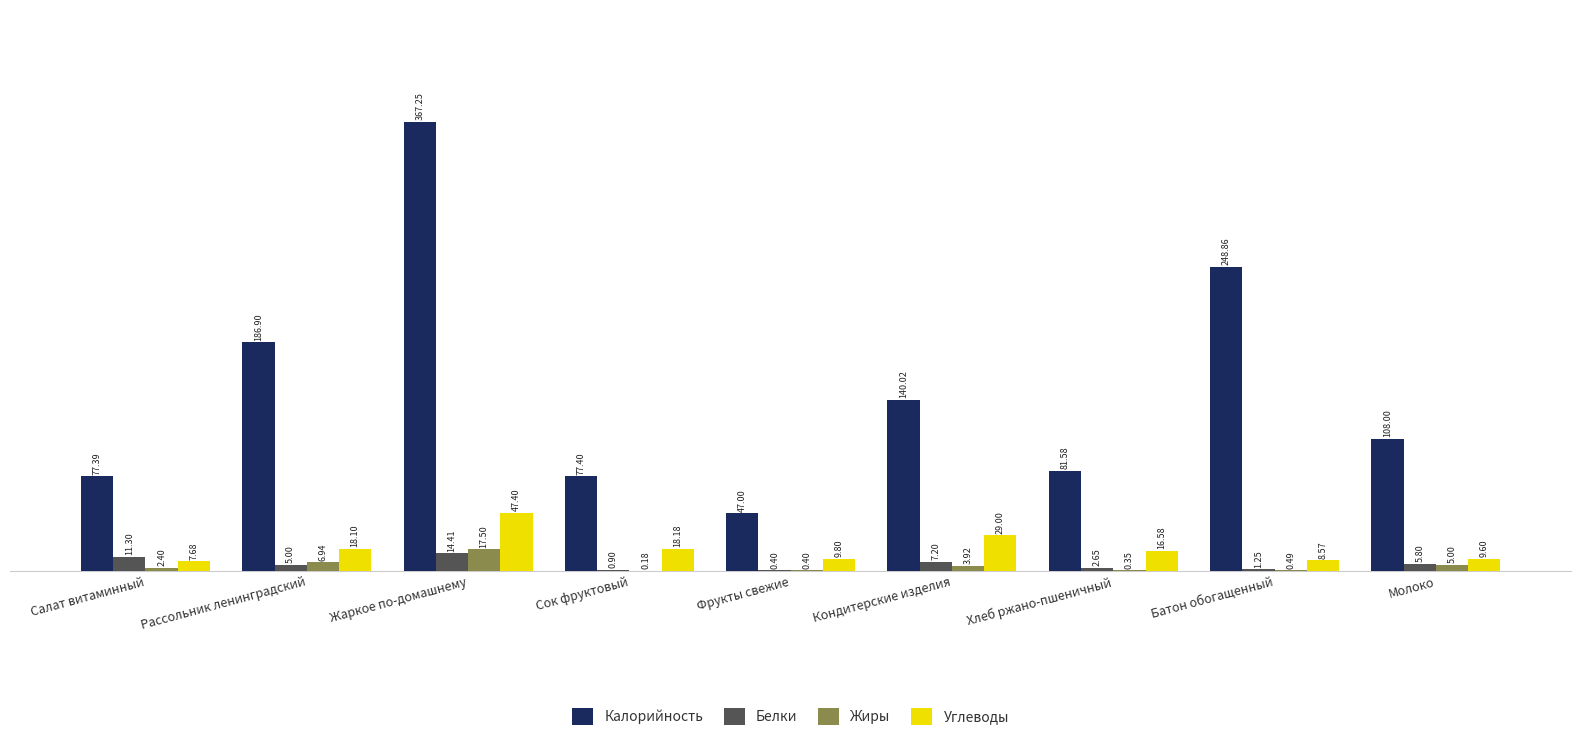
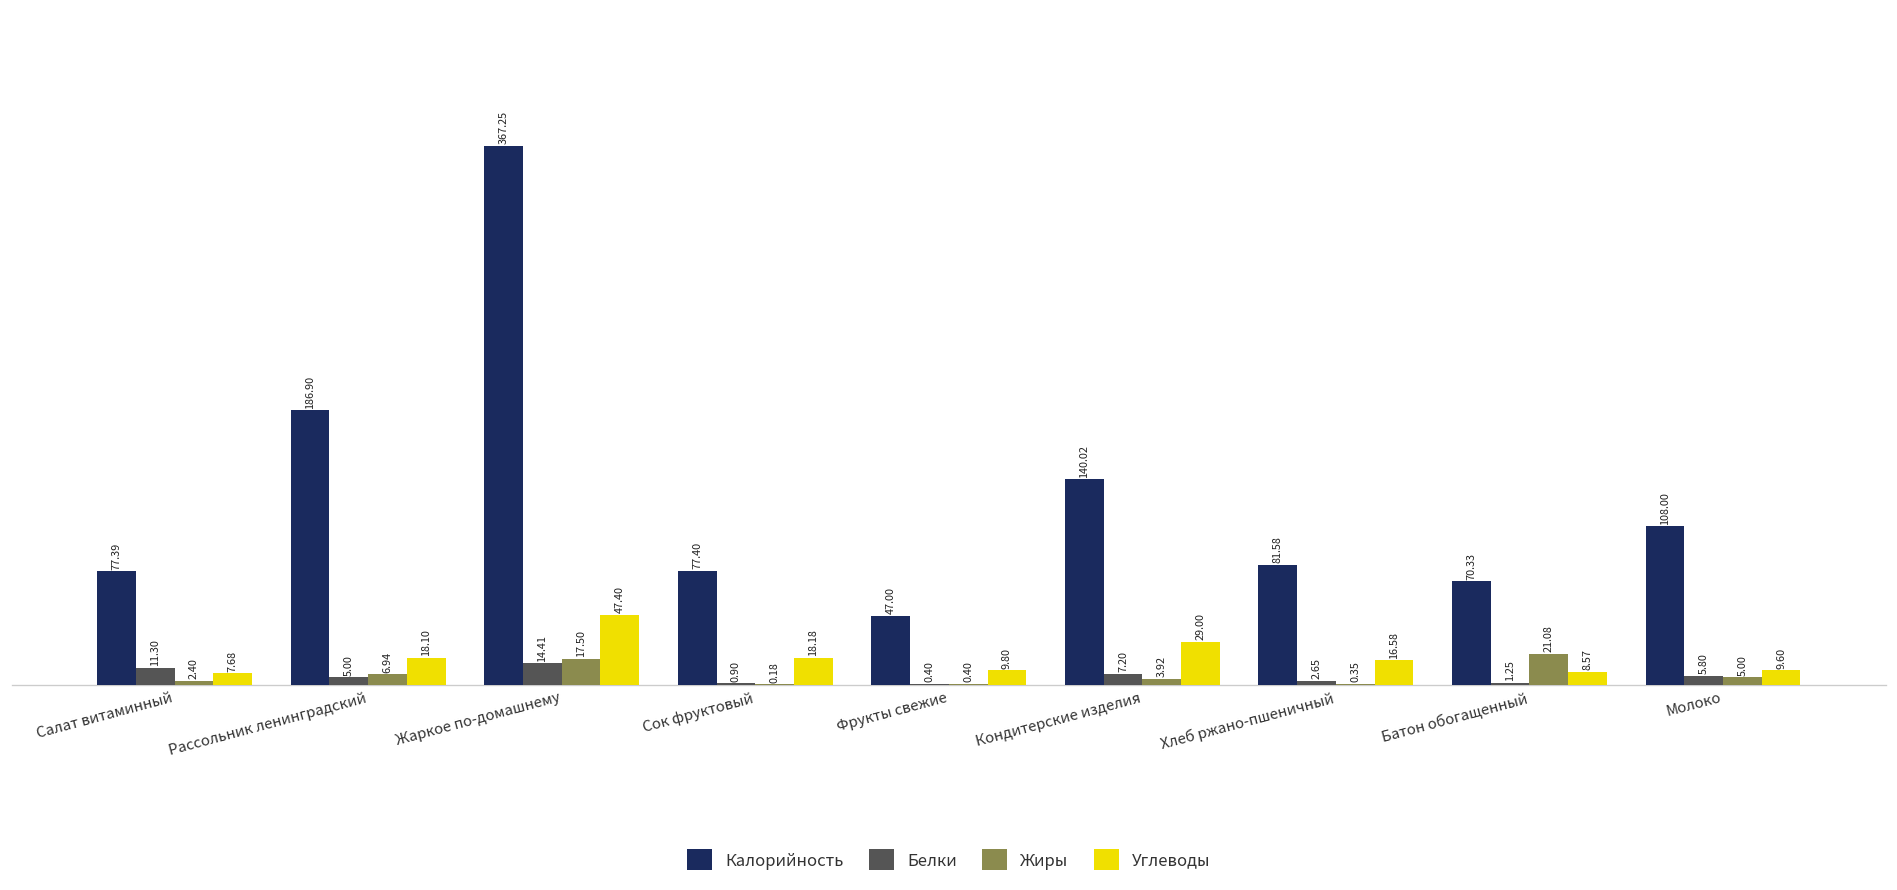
Калорийность, Батон обогащенный: 248.86 -> 70.33
Жиры, Батон обогащенный: 0.49 -> 21.08
